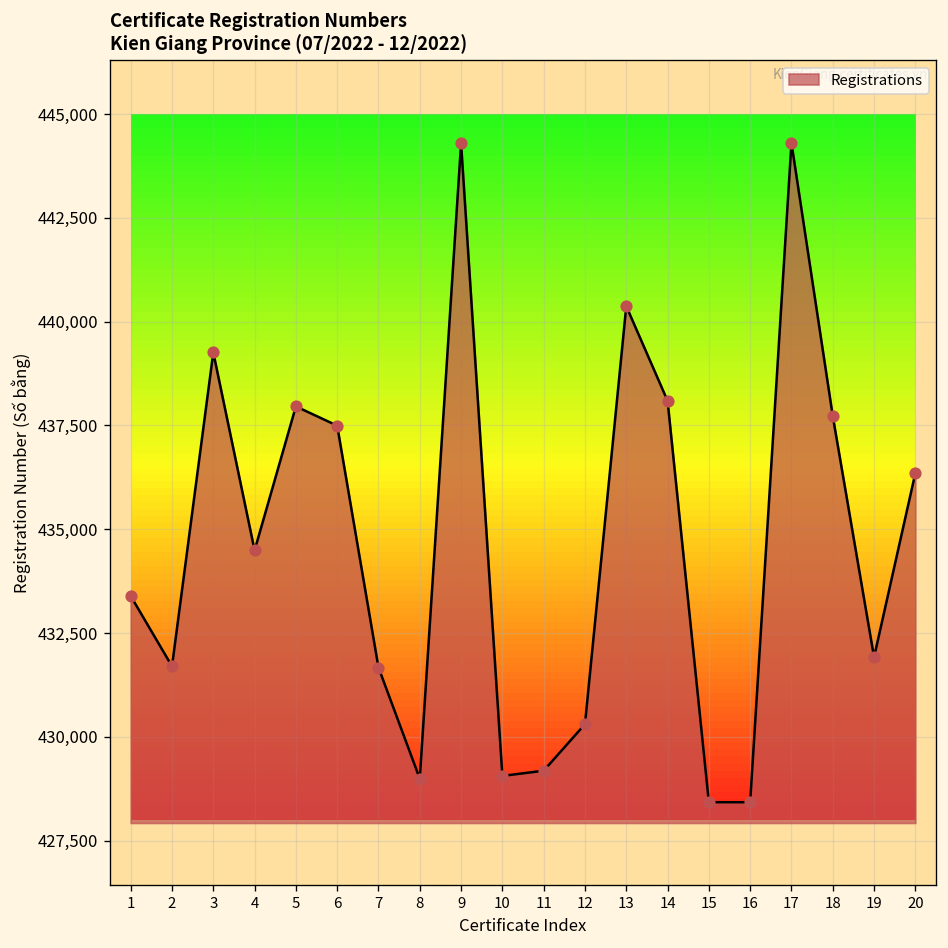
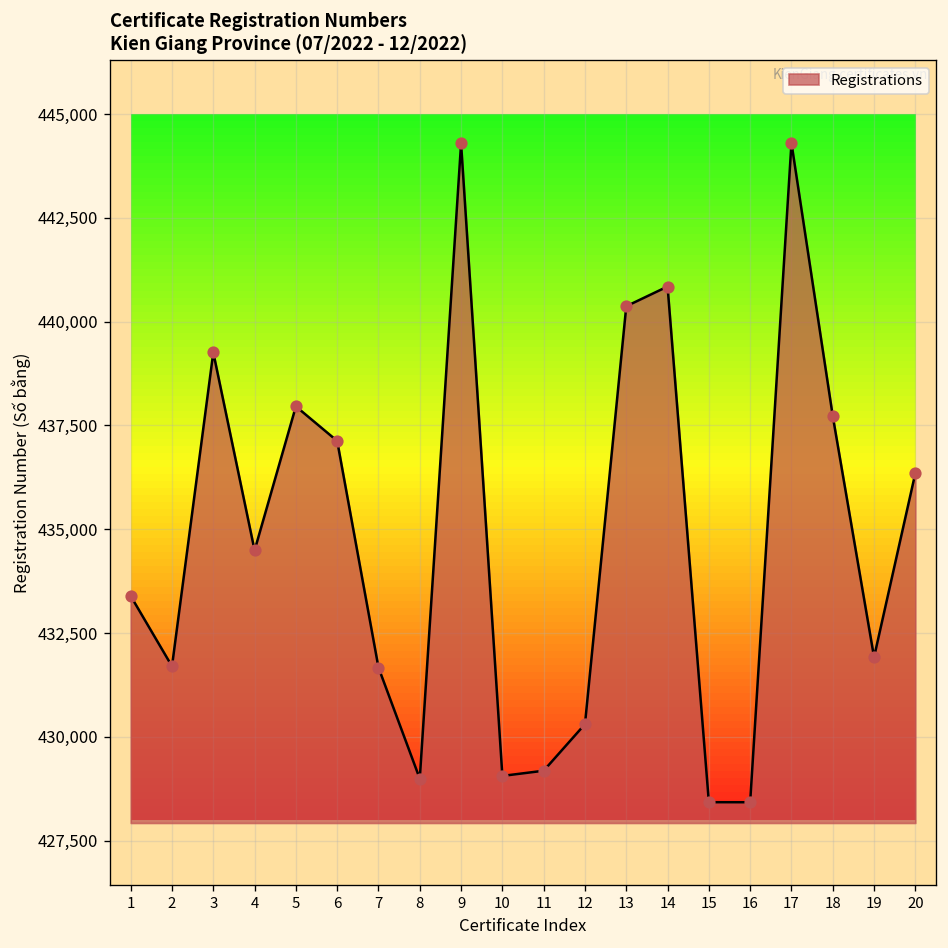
6: 437,500 -> 437,100
14: 438,100 -> 440,800
